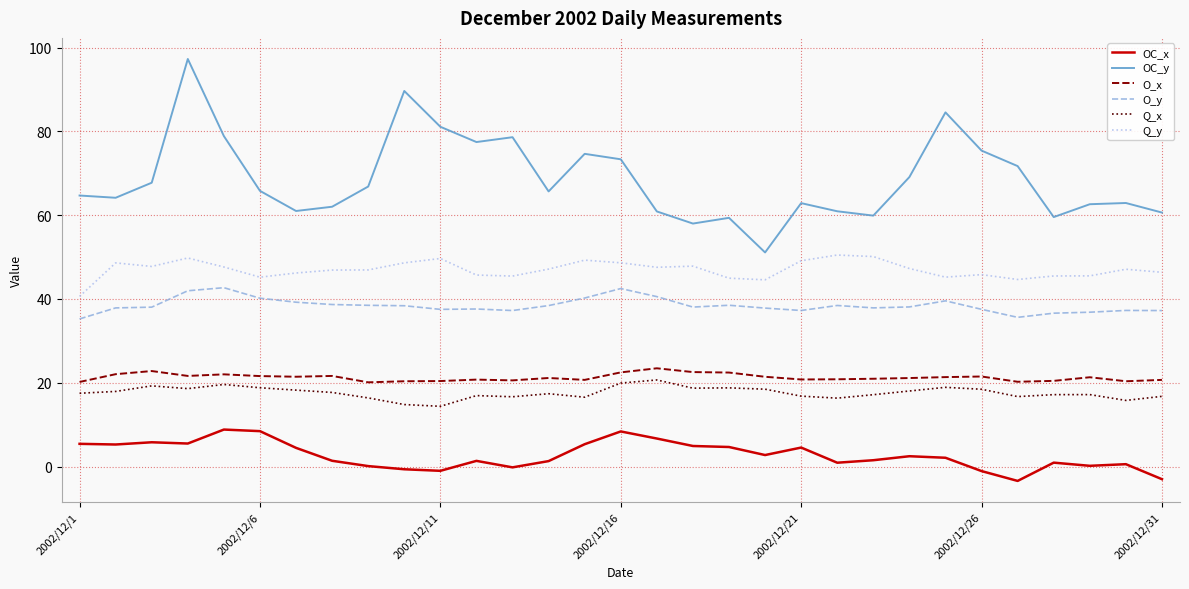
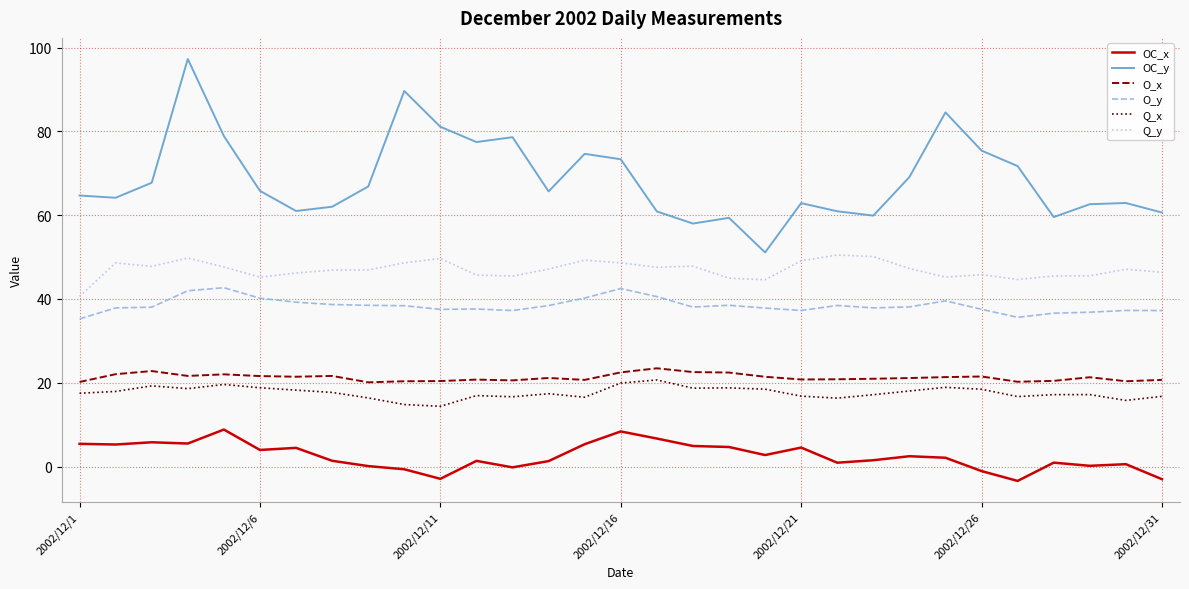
OC_x, 2002/12/6: 8 -> 4
OC_x, 2002/12/11: -1 -> -3
